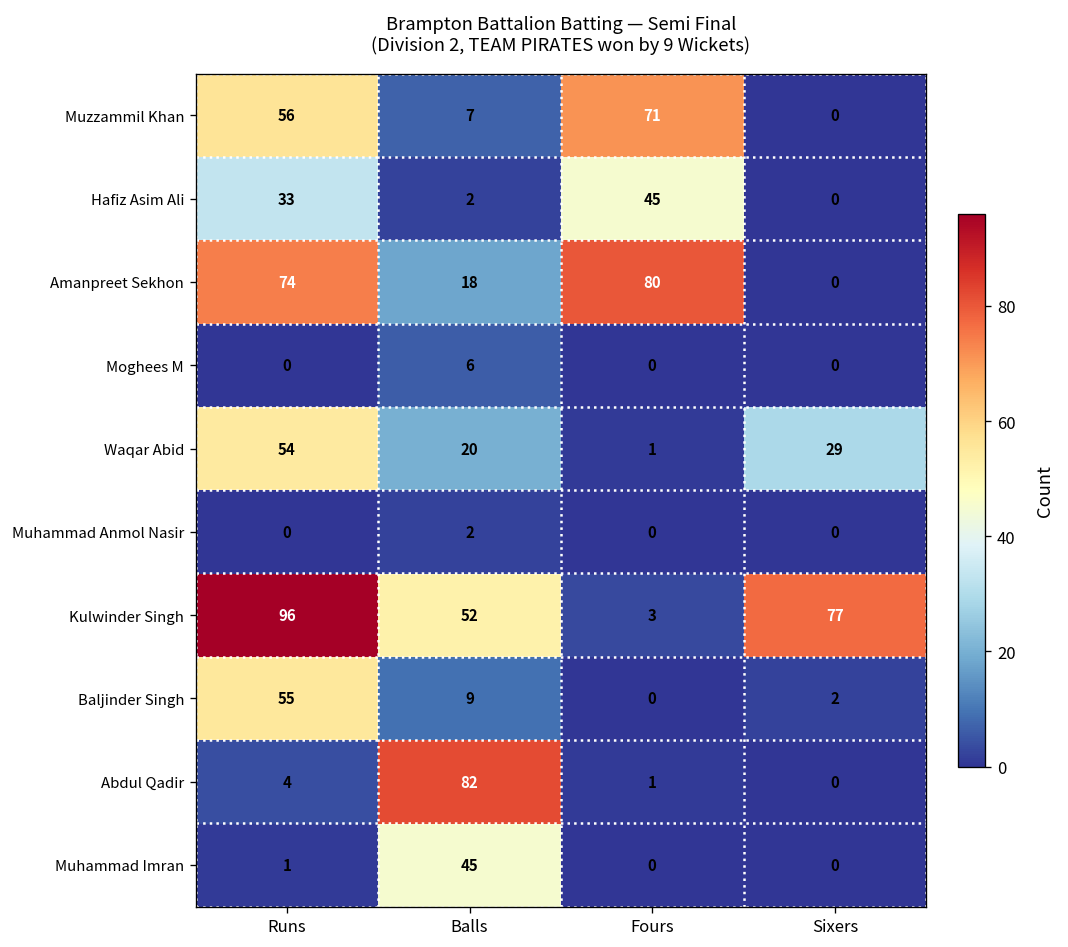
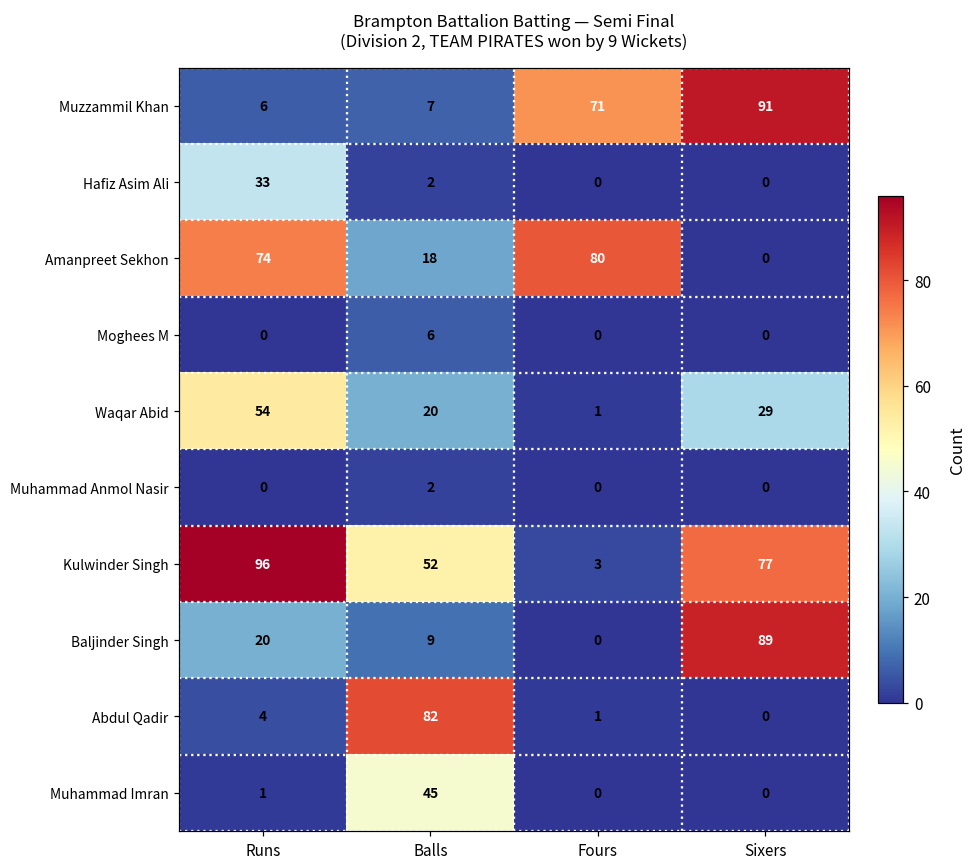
Muzzammil Khan, Runs: 56 -> 6
Muzzammil Khan, Sixers: 0 -> 91
Hafiz Asim Ali, Fours: 45 -> 0
Baljinder Singh, Runs: 55 -> 20
Baljinder Singh, Sixers: 2 -> 89
